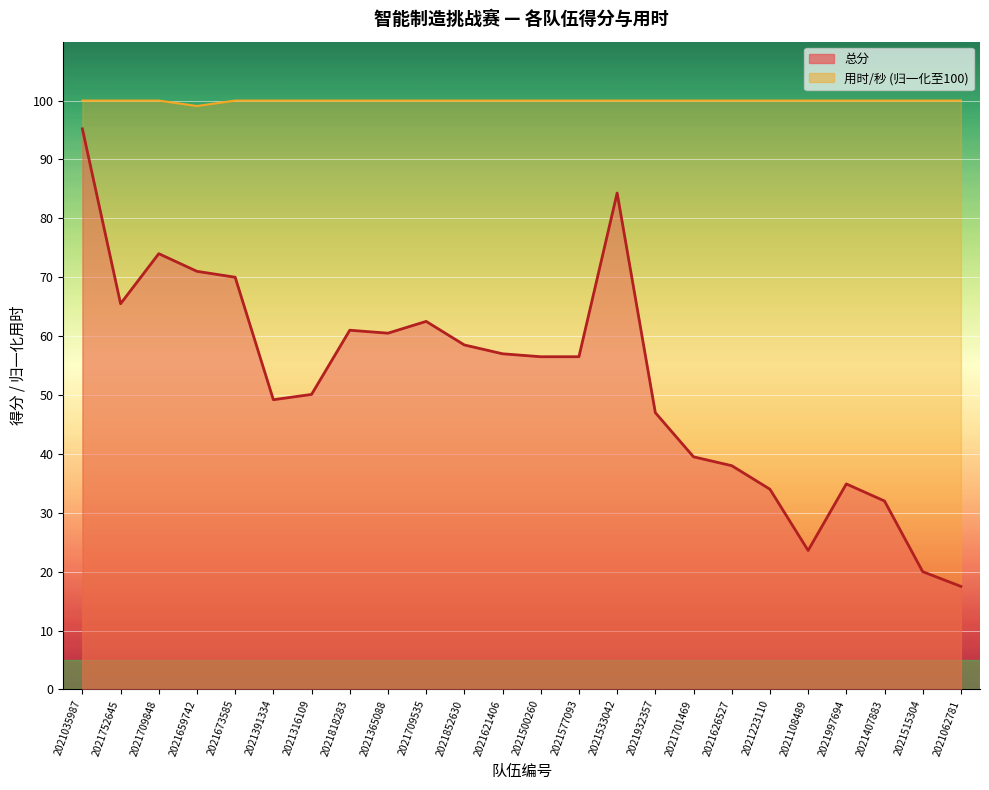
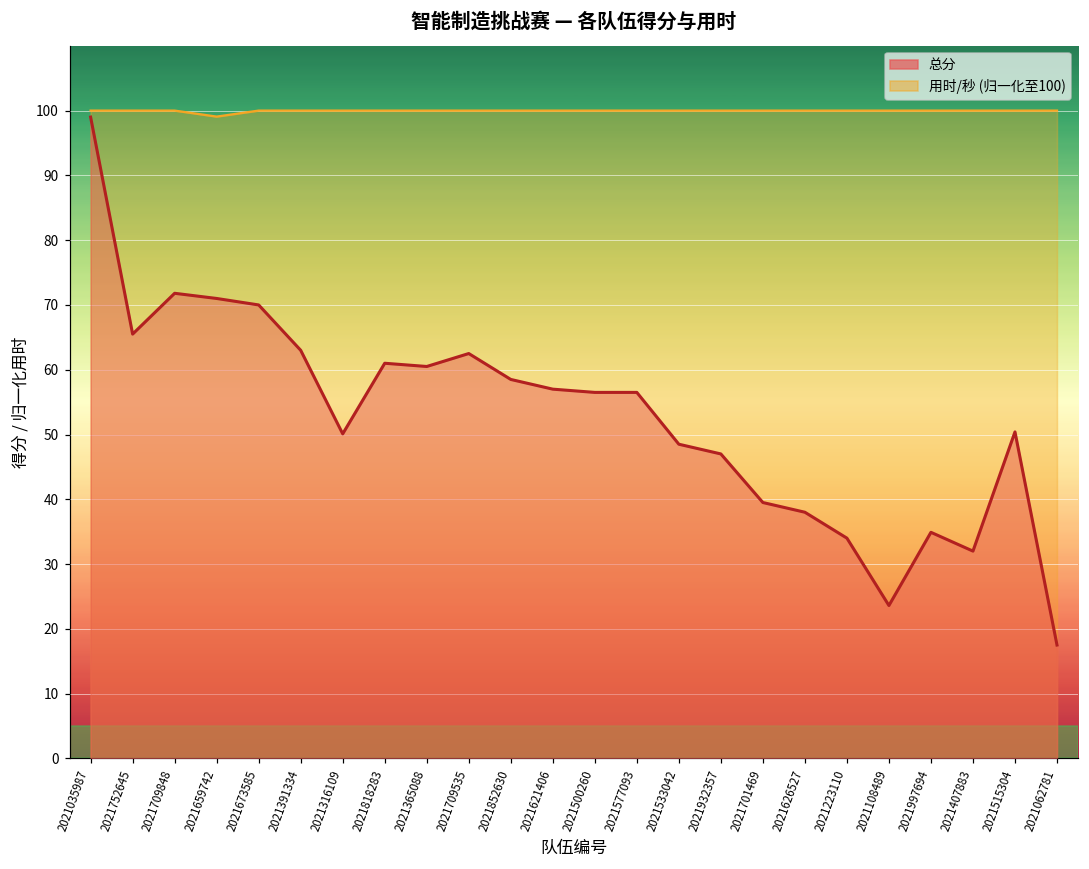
总分, 2021035987: 95 -> 99
总分, 2021709848: 74 -> 72
总分, 2021391334: 49 -> 63
总分, 2021533042: 84 -> 49
总分, 2021515304: 20 -> 50
